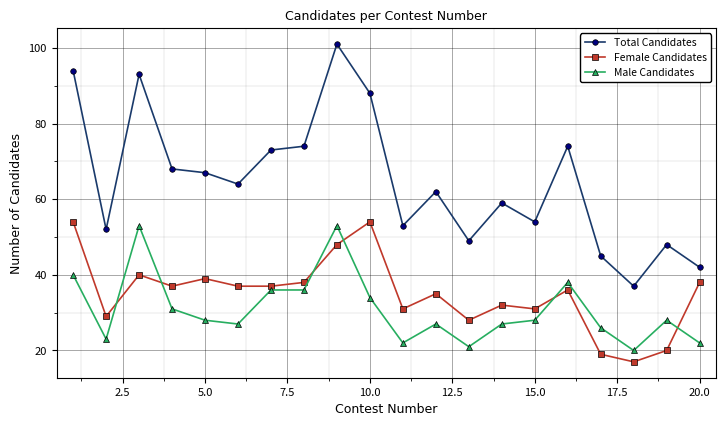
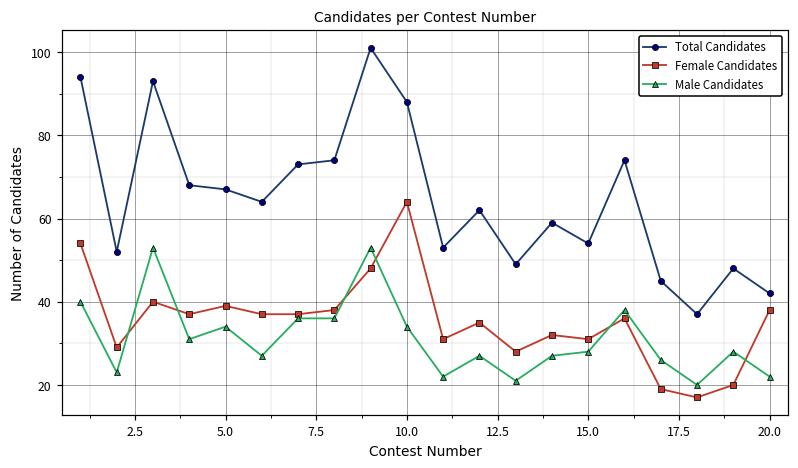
Male Candidates, 5.0: 28 -> 34
Female Candidates, 10.0: 54 -> 64
